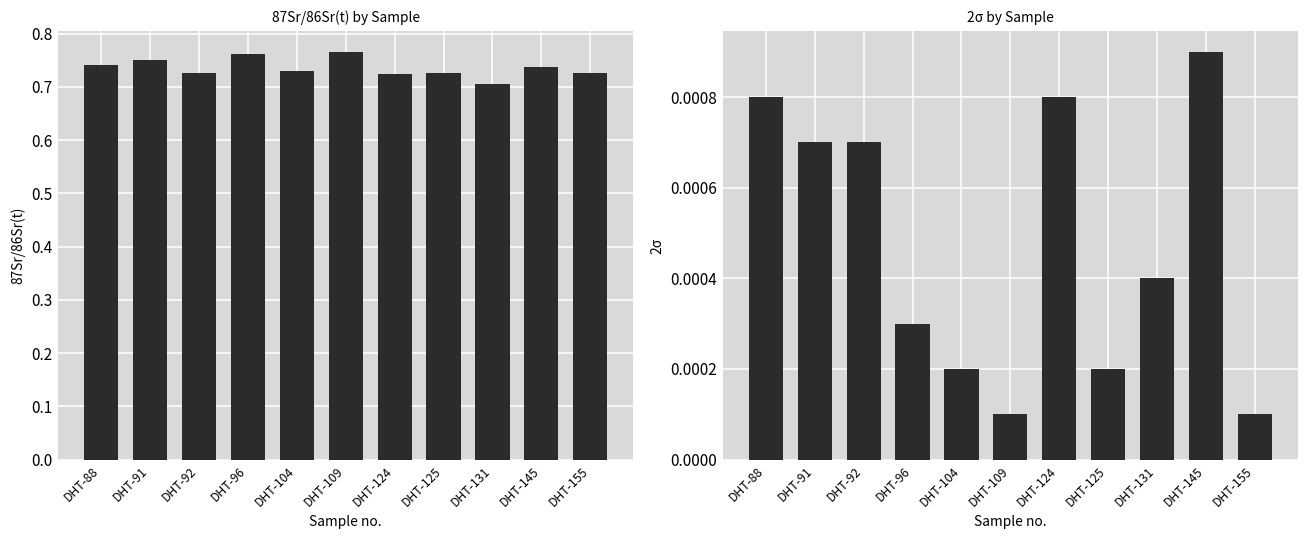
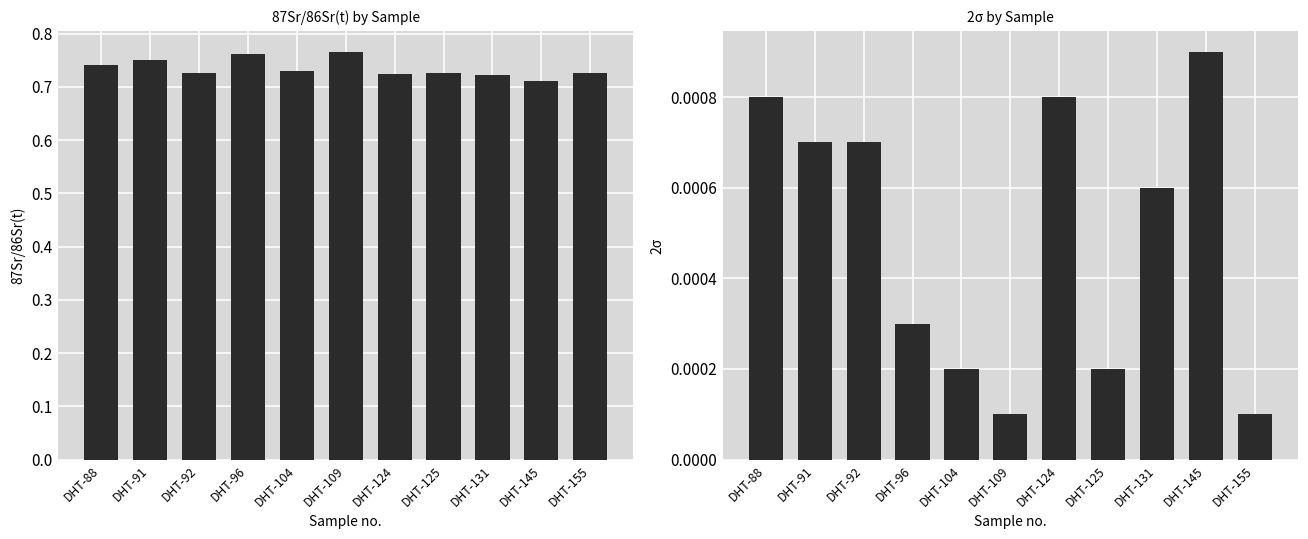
87Sr/86Sr(t) by Sample, DHT-131: 0.71 -> 0.72
87Sr/86Sr(t) by Sample, DHT-145: 0.74 -> 0.71
2σ by Sample, DHT-131: 0.0004 -> 0.0006
